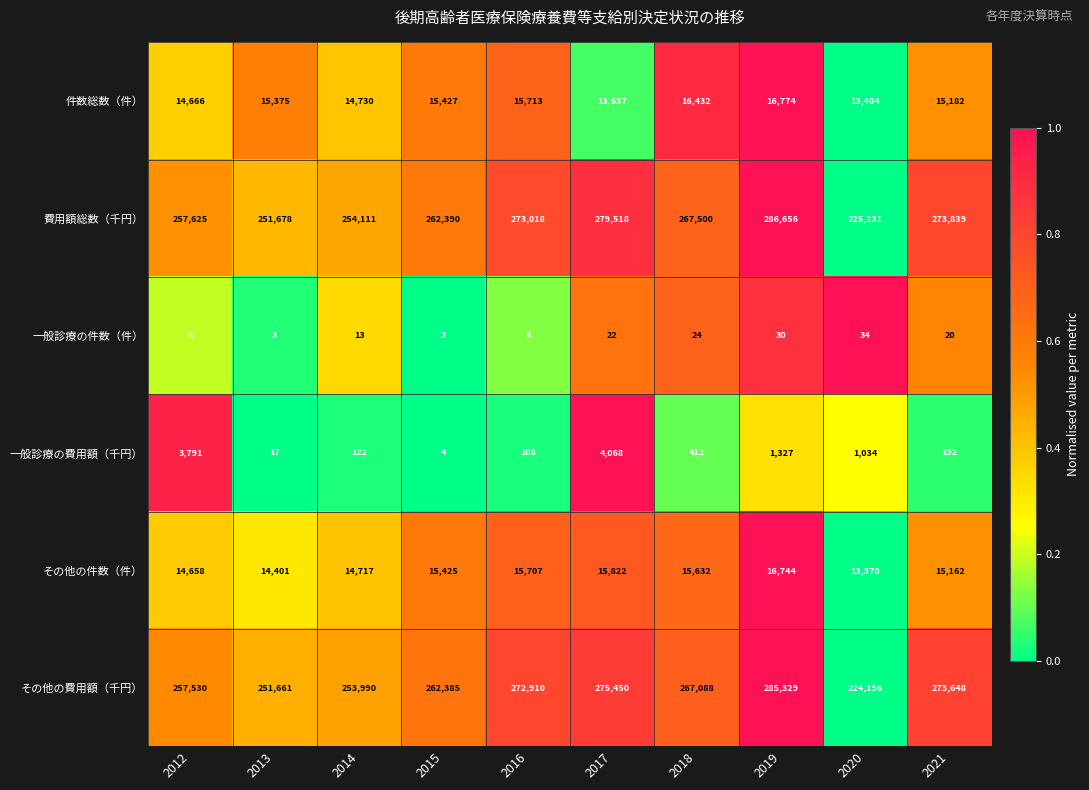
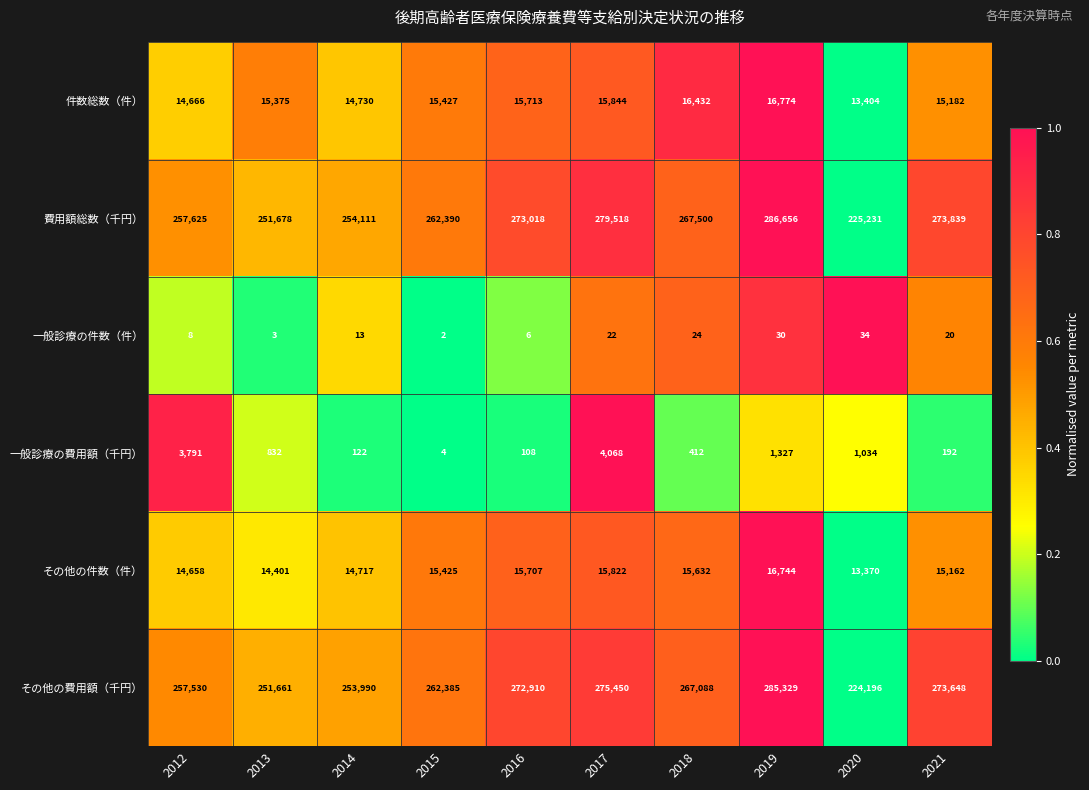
件数総数（件）, 2017: 13,637 -> 15,844
一般診療の費用額（千円）, 2013: 17 -> 832
